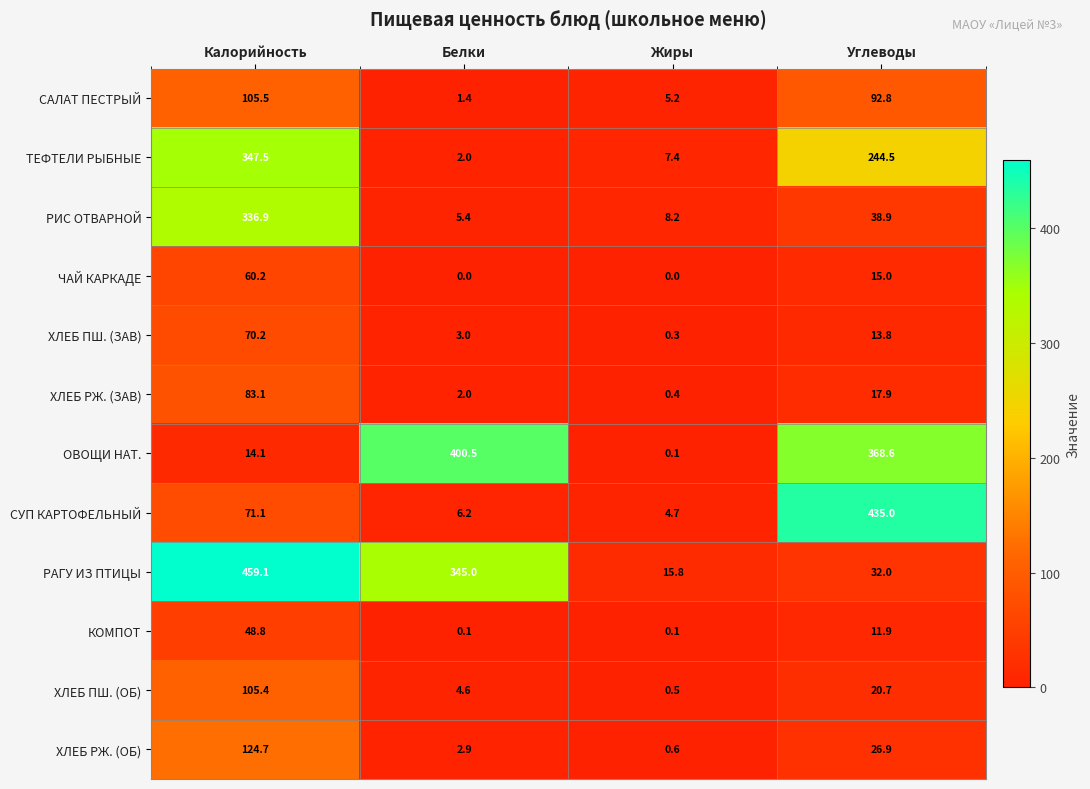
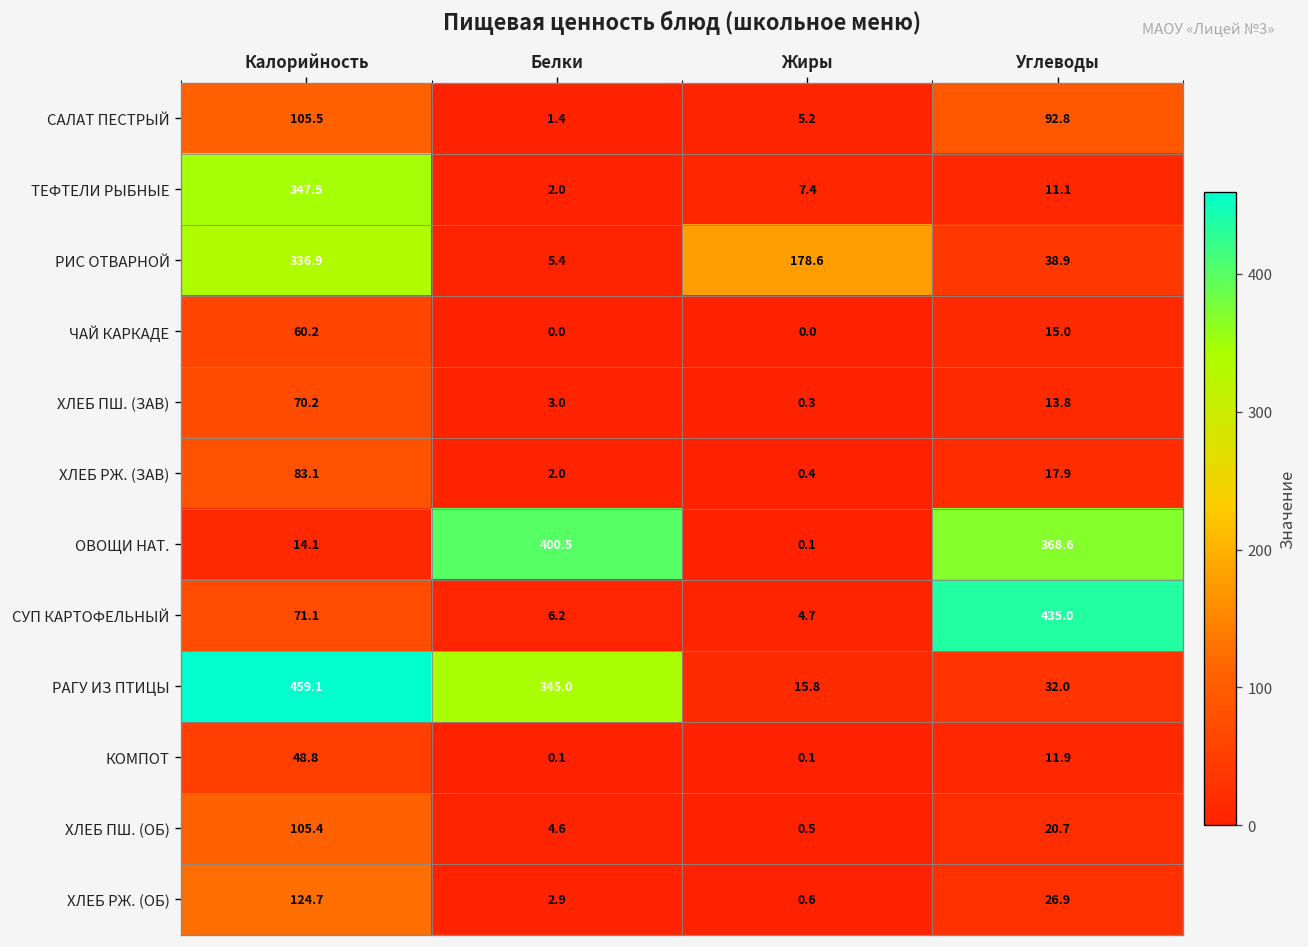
ТЕФТЕЛИ РЫБНЫЕ, Углеводы: 244.5 -> 11.1
РИС ОТВАРНОЙ, Жиры: 8.2 -> 178.6
